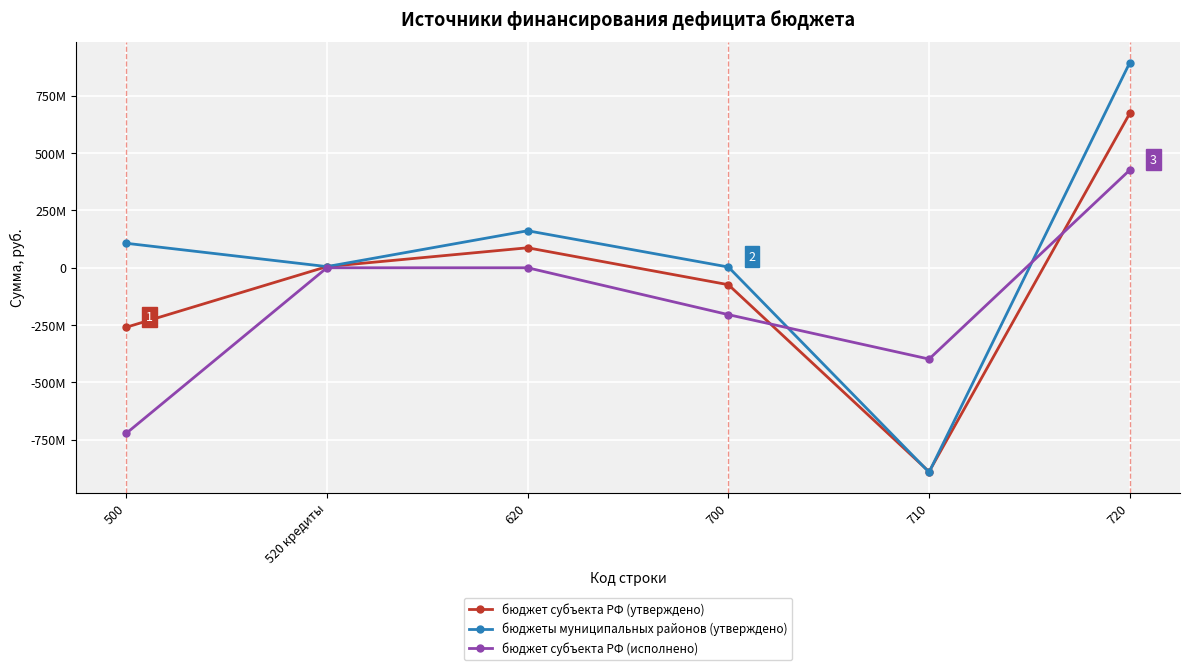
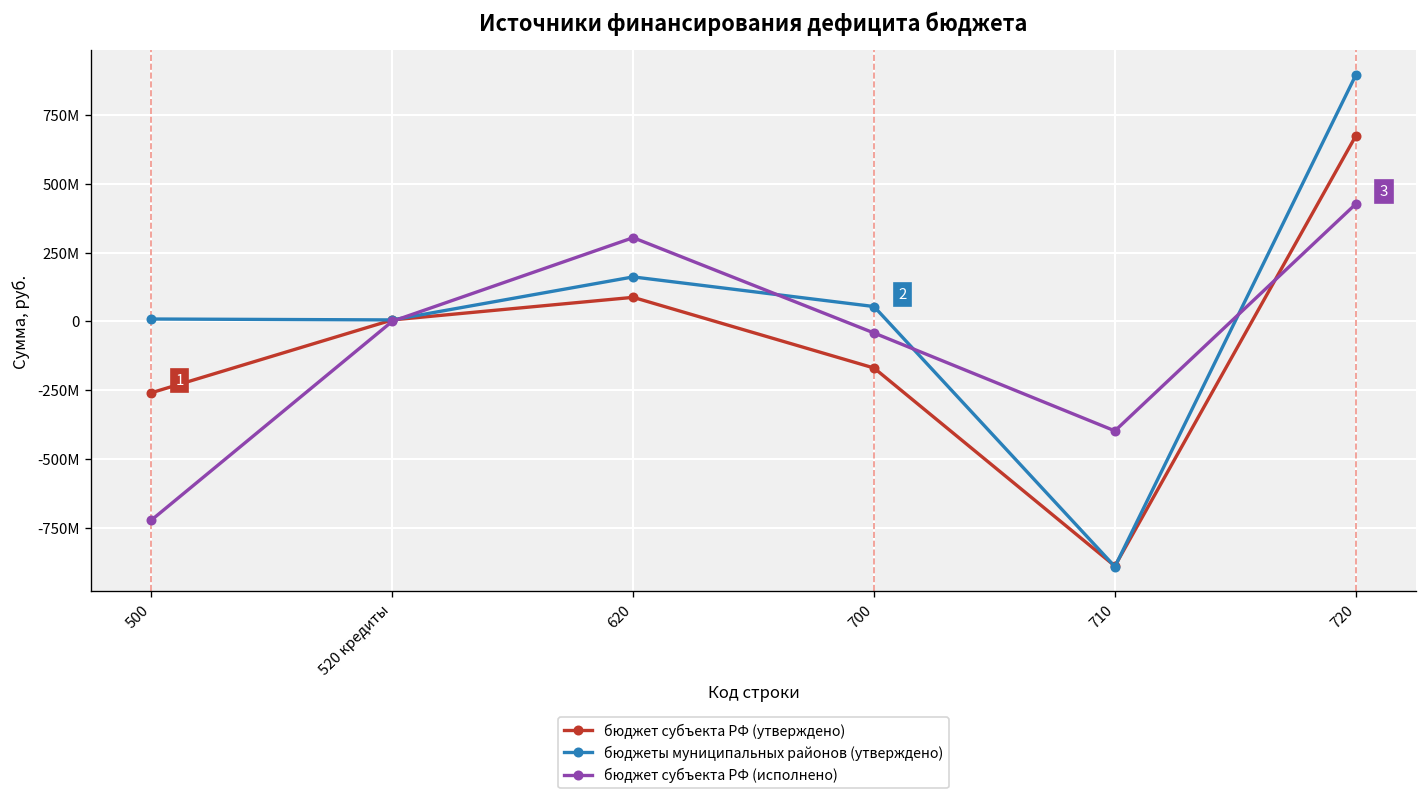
бюджеты муниципальных районов (утверждено), 500: 110000000 -> 10000000
бюджет субъекта РФ (исполнено), 620: 0 -> 300000000
бюджет субъекта РФ (утверждено), 700: -70000000 -> -170000000
бюджеты муниципальных районов (утверждено), 700: 0 -> 50000000
бюджет субъекта РФ (исполнено), 700: -200000000 -> -40000000
